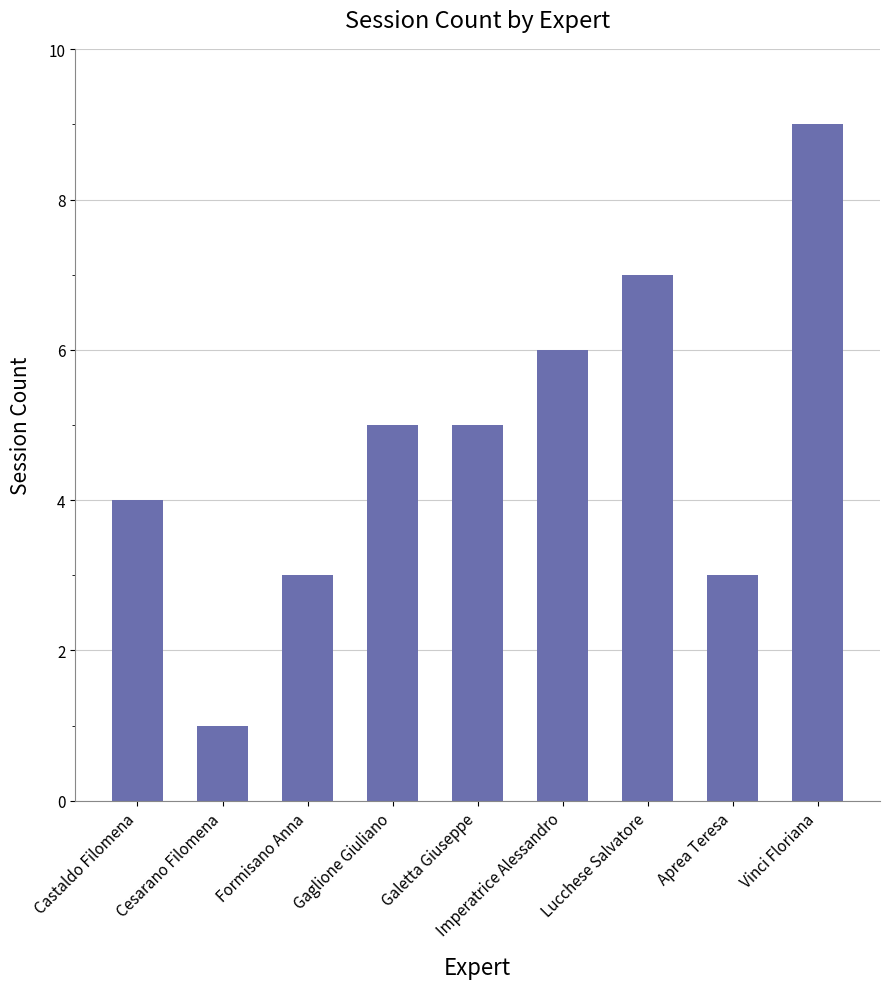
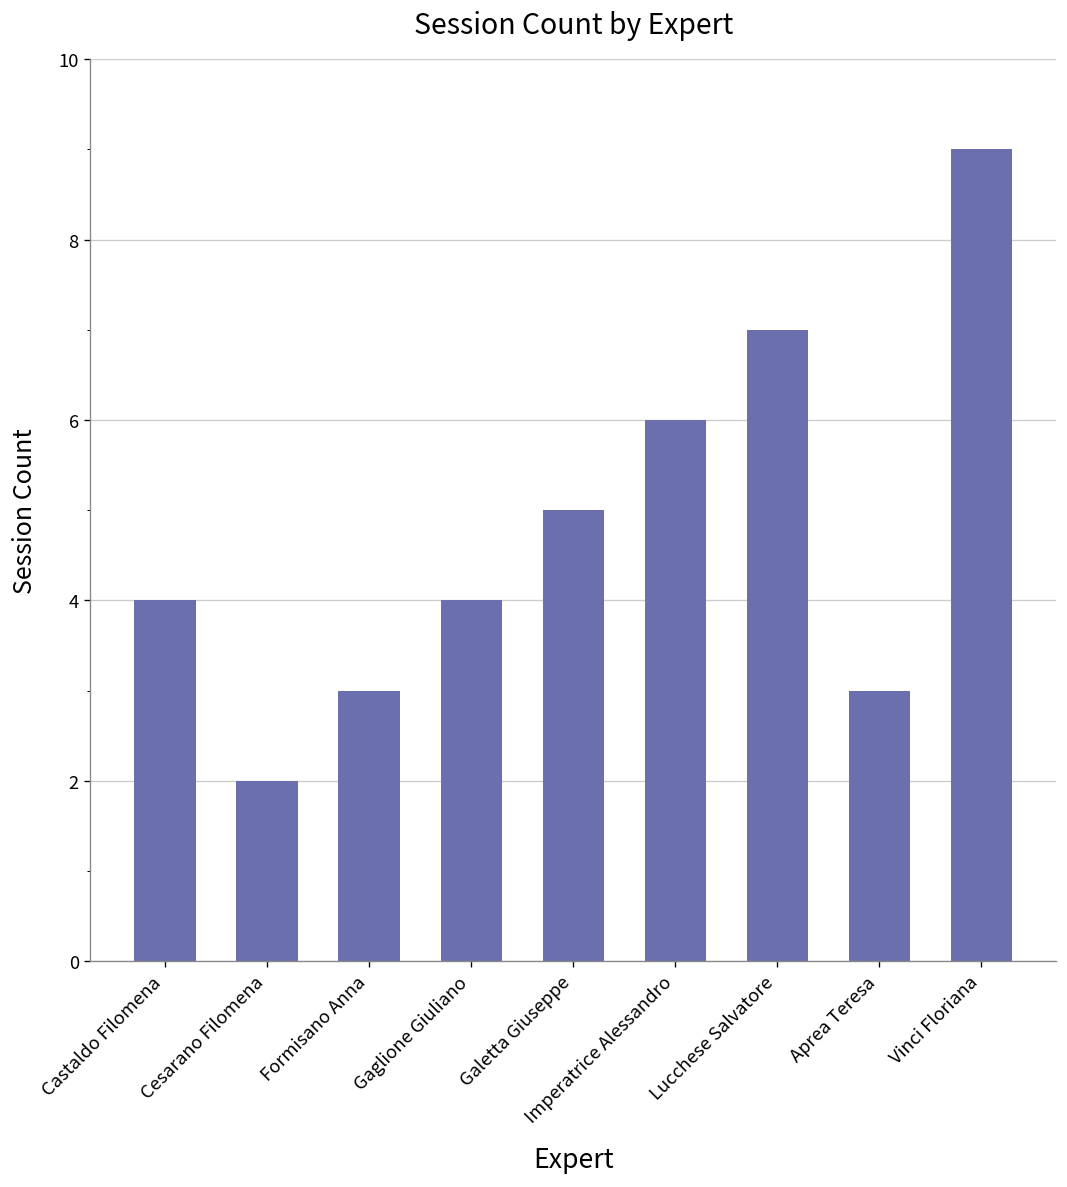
Cesarano Filomena: 1 -> 2
Gaglione Giuliano: 5 -> 4
